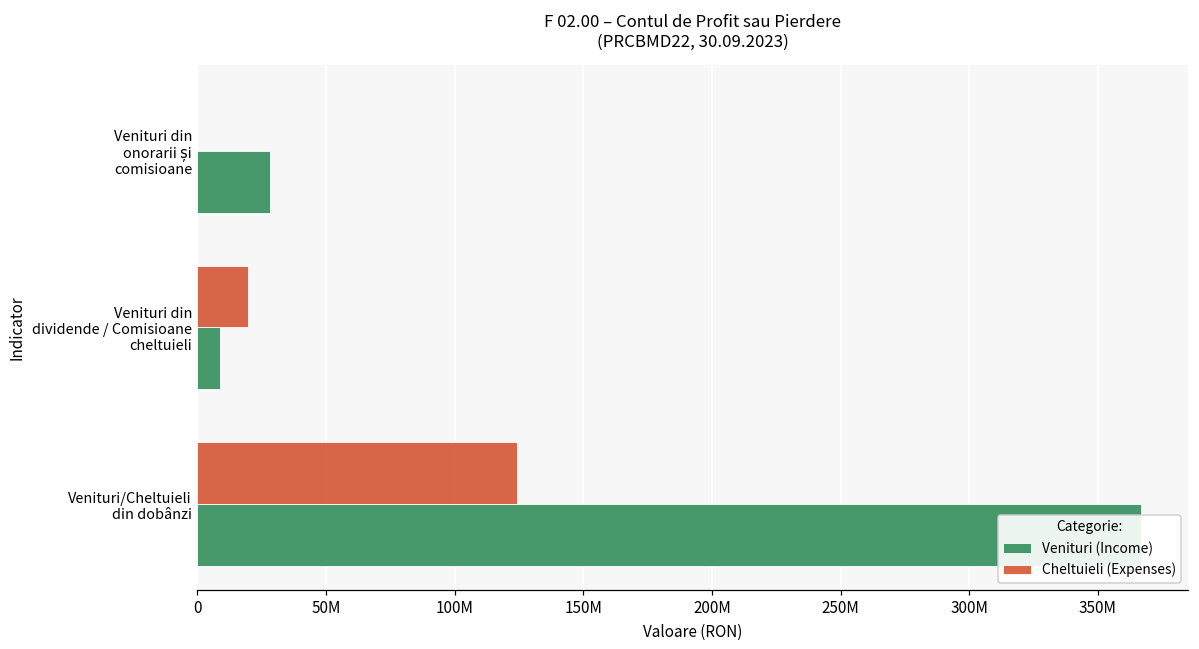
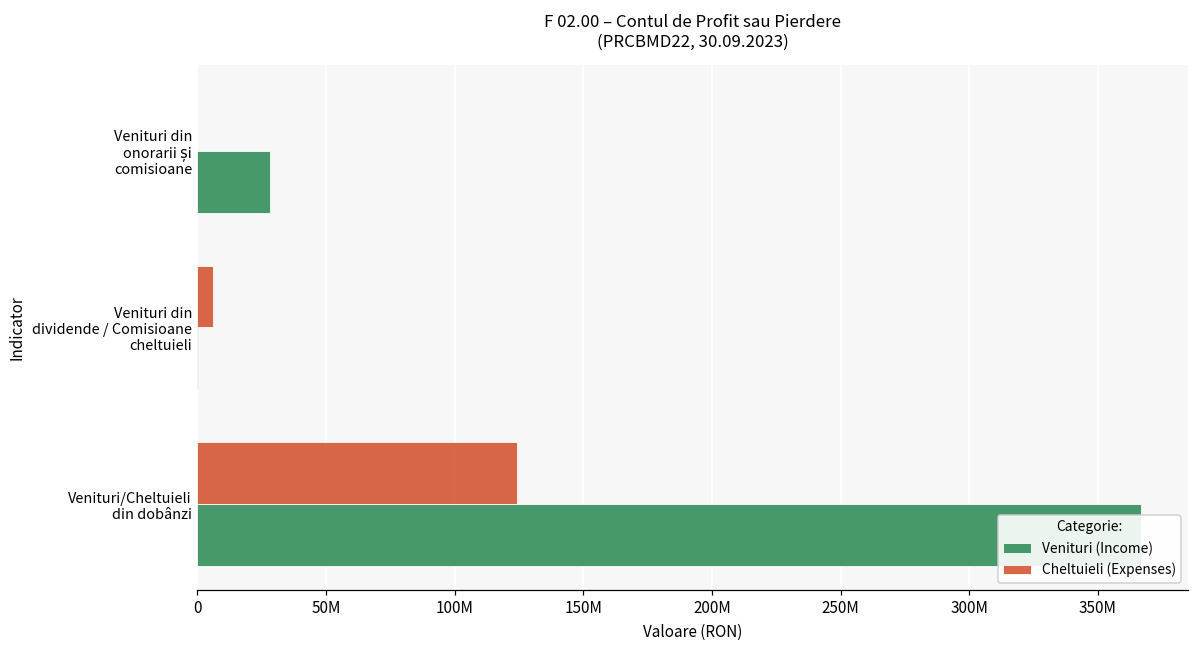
Cheltuieli (Expenses), Venituri din dividende / Comisioane cheltuieli: 20000000 -> 6000000
Venituri (Income), Venituri din dividende / Comisioane cheltuieli: 9000000 -> 0
